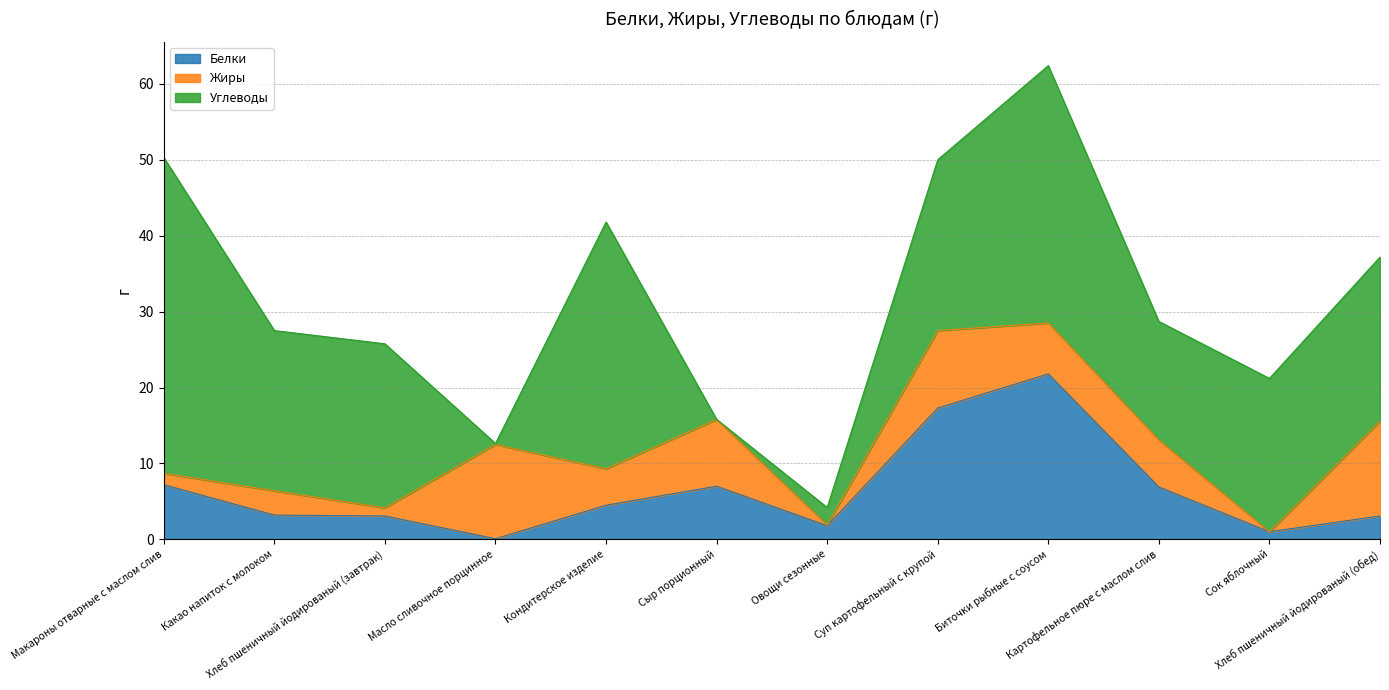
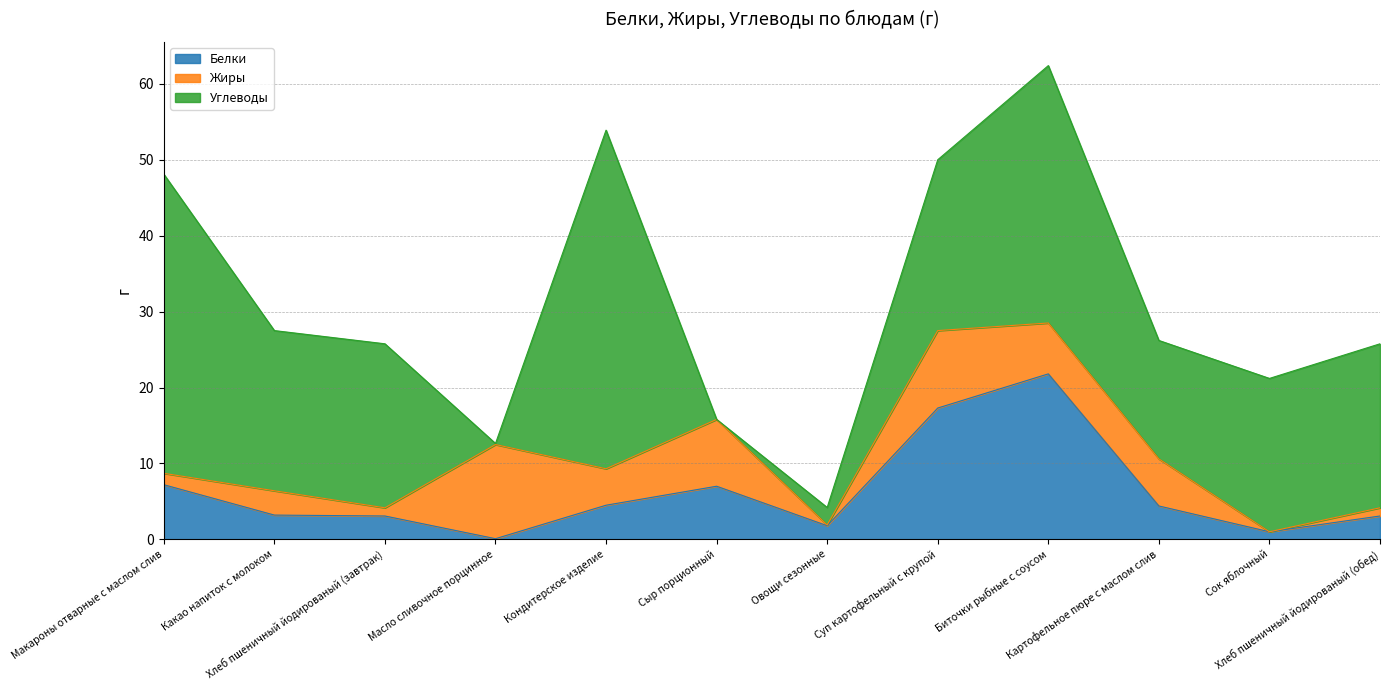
Углеводы, Макароны отварные с маслом слив: 42 -> 39
Углеводы, Кондитерское изделие: 33 -> 45
Белки, Картофельное пюре с маслом слив: 7 -> 4
Жиры, Хлеб пшеничный йодированый (обед): 13 -> 1
